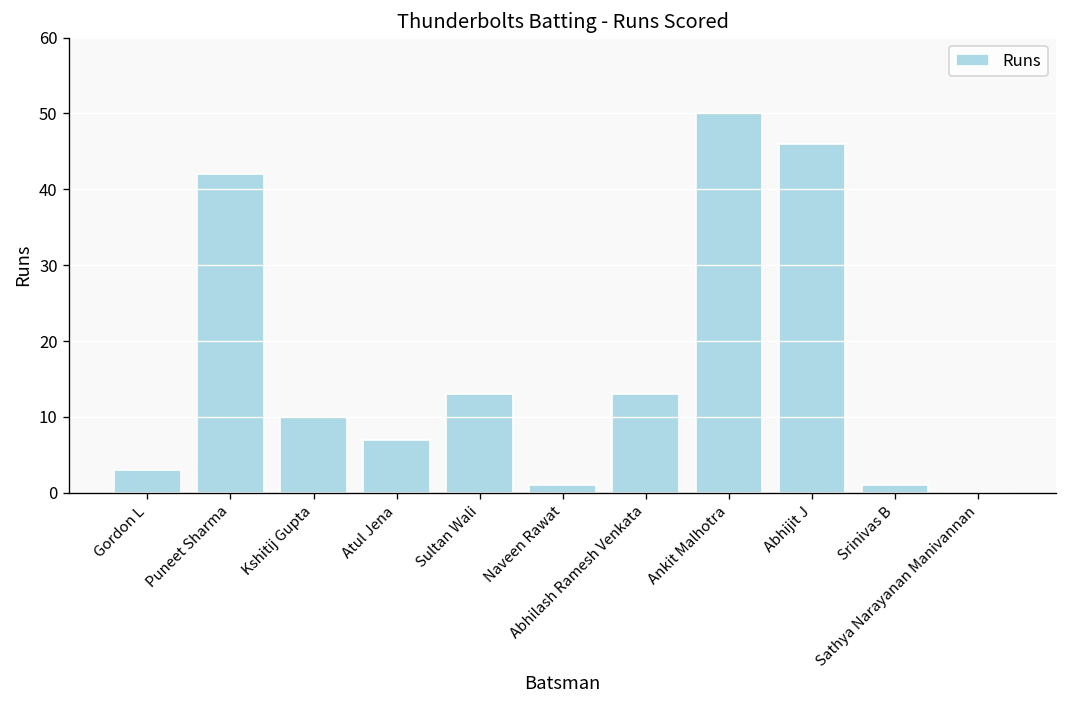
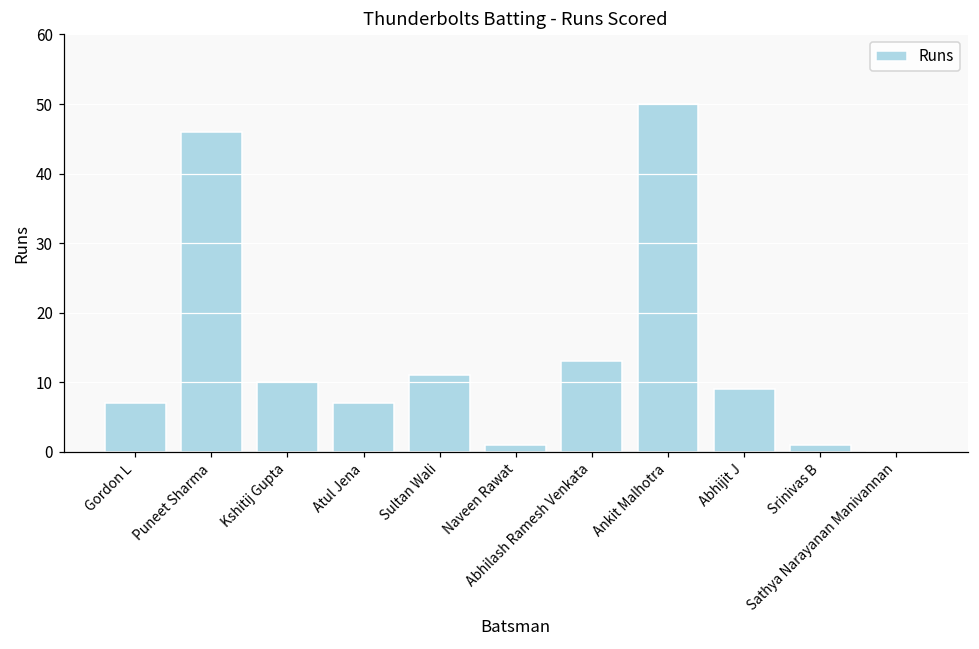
Gordon L: 3 -> 7
Puneet Sharma: 42 -> 46
Sultan Wali: 13 -> 11
Abhijit J: 46 -> 9
